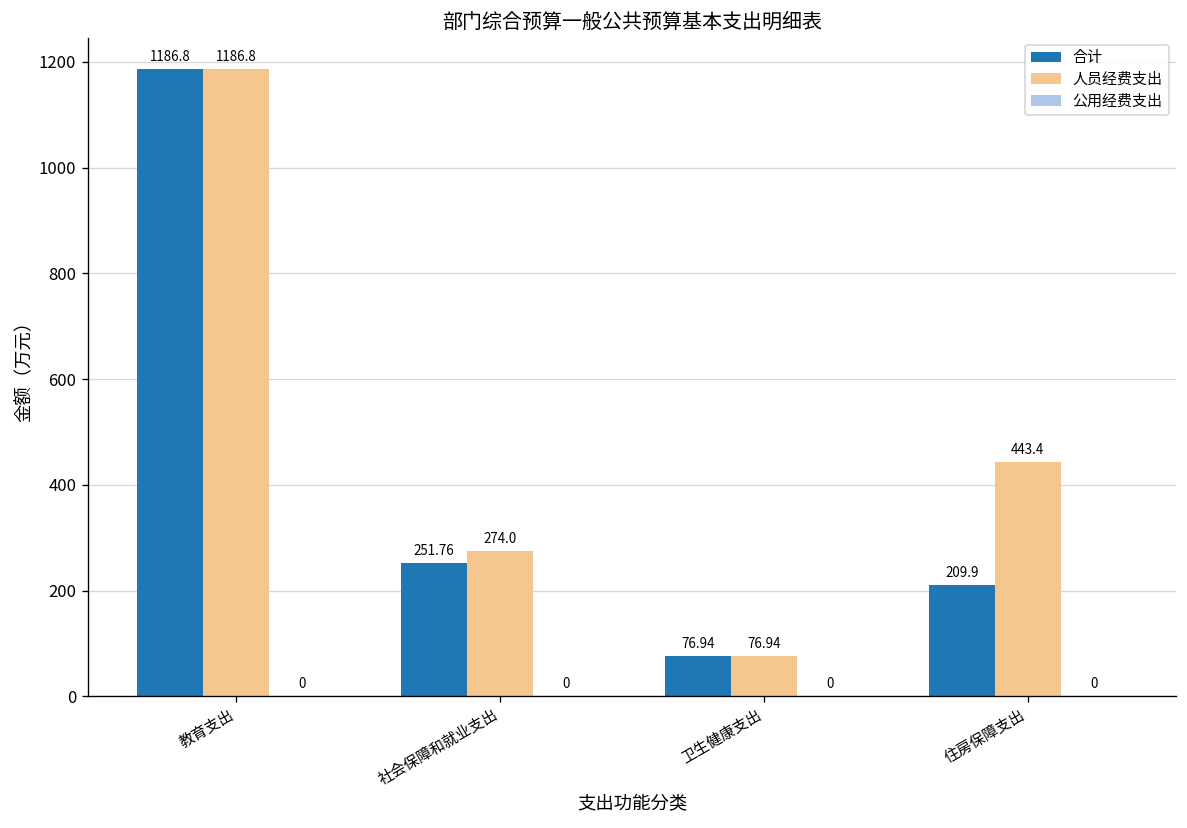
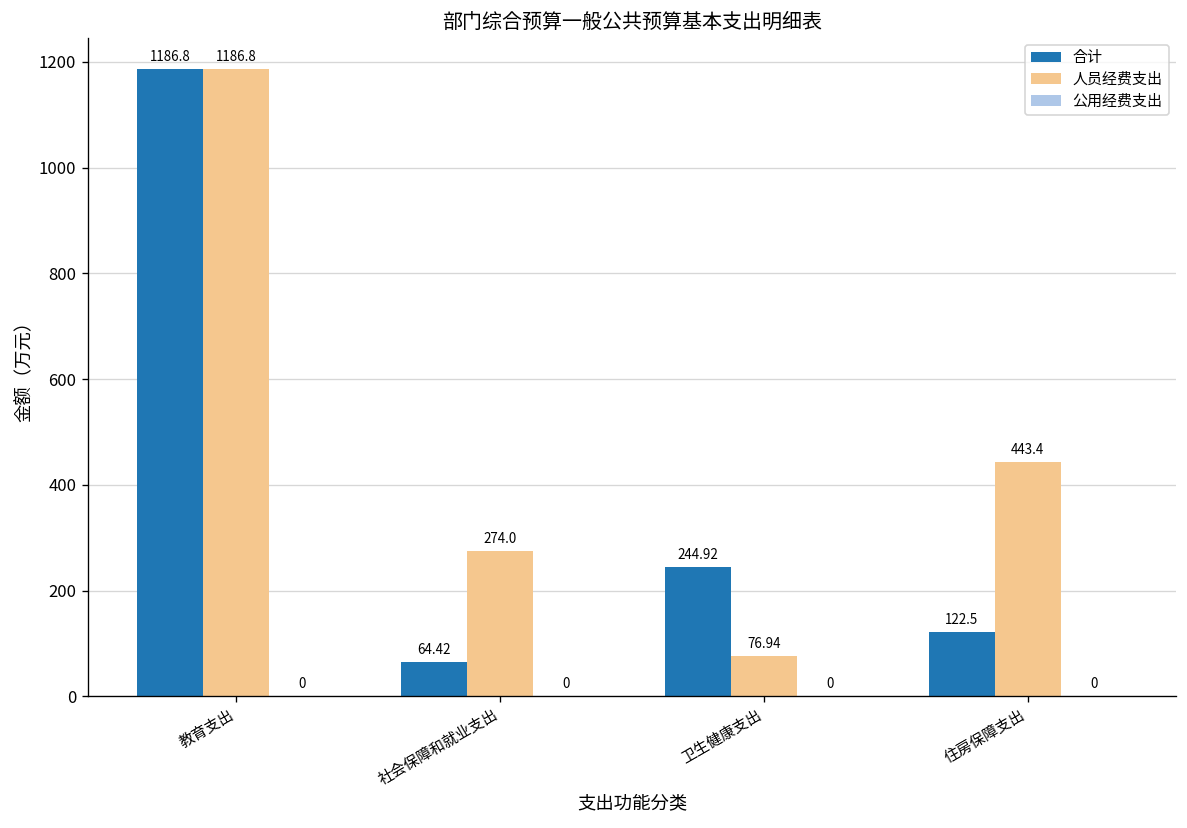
合计, 社会保障和就业支出: 251.76 -> 64.42
合计, 卫生健康支出: 76.94 -> 244.92
合计, 住房保障支出: 209.9 -> 122.5
